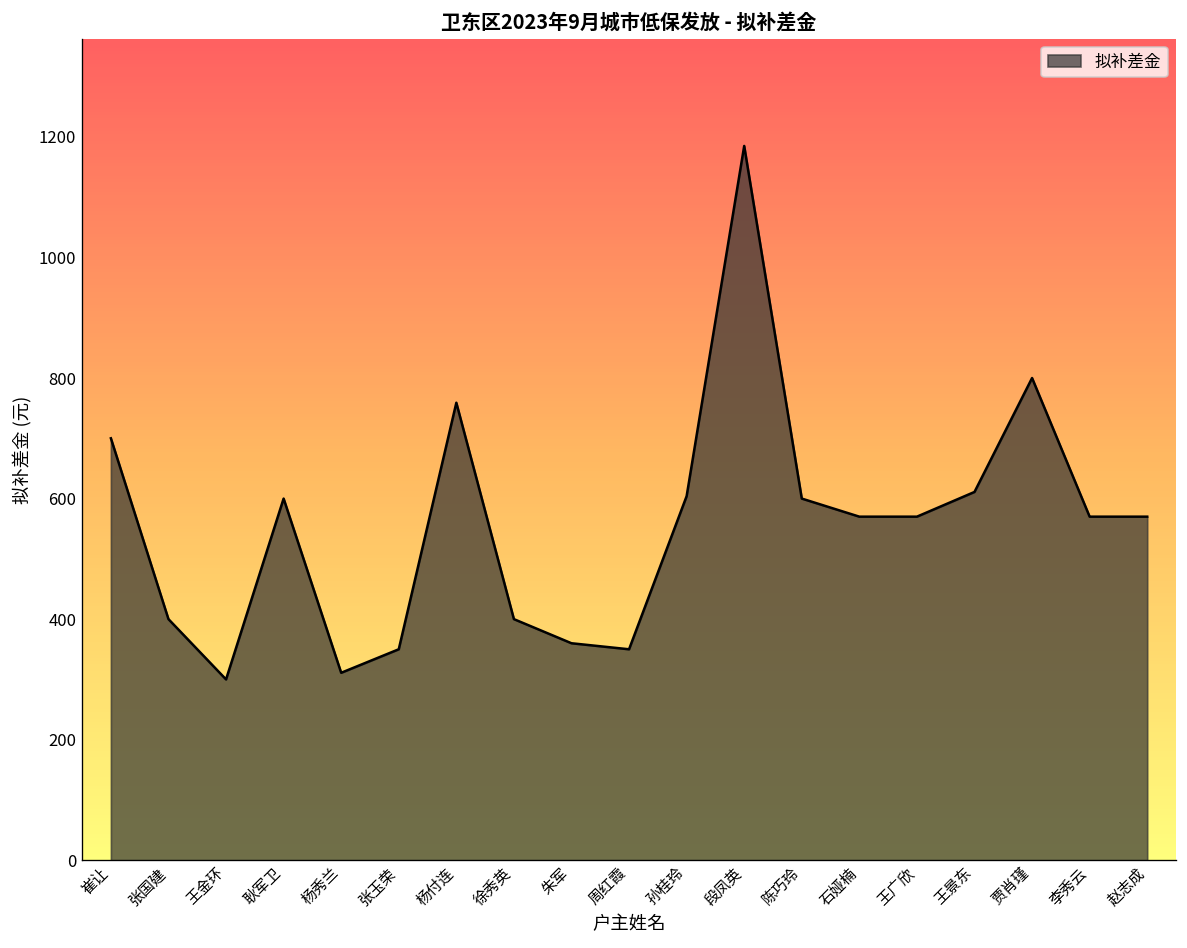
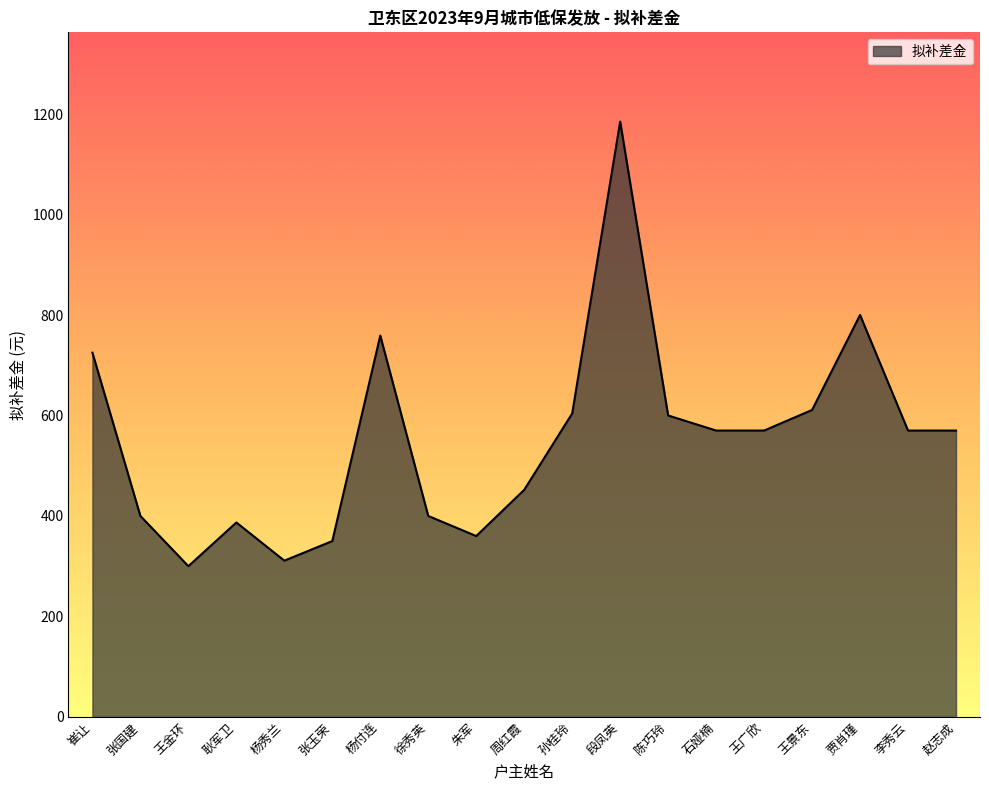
崔让: 700 -> 730
耿军卫: 600 -> 390
周红霞: 350 -> 450
